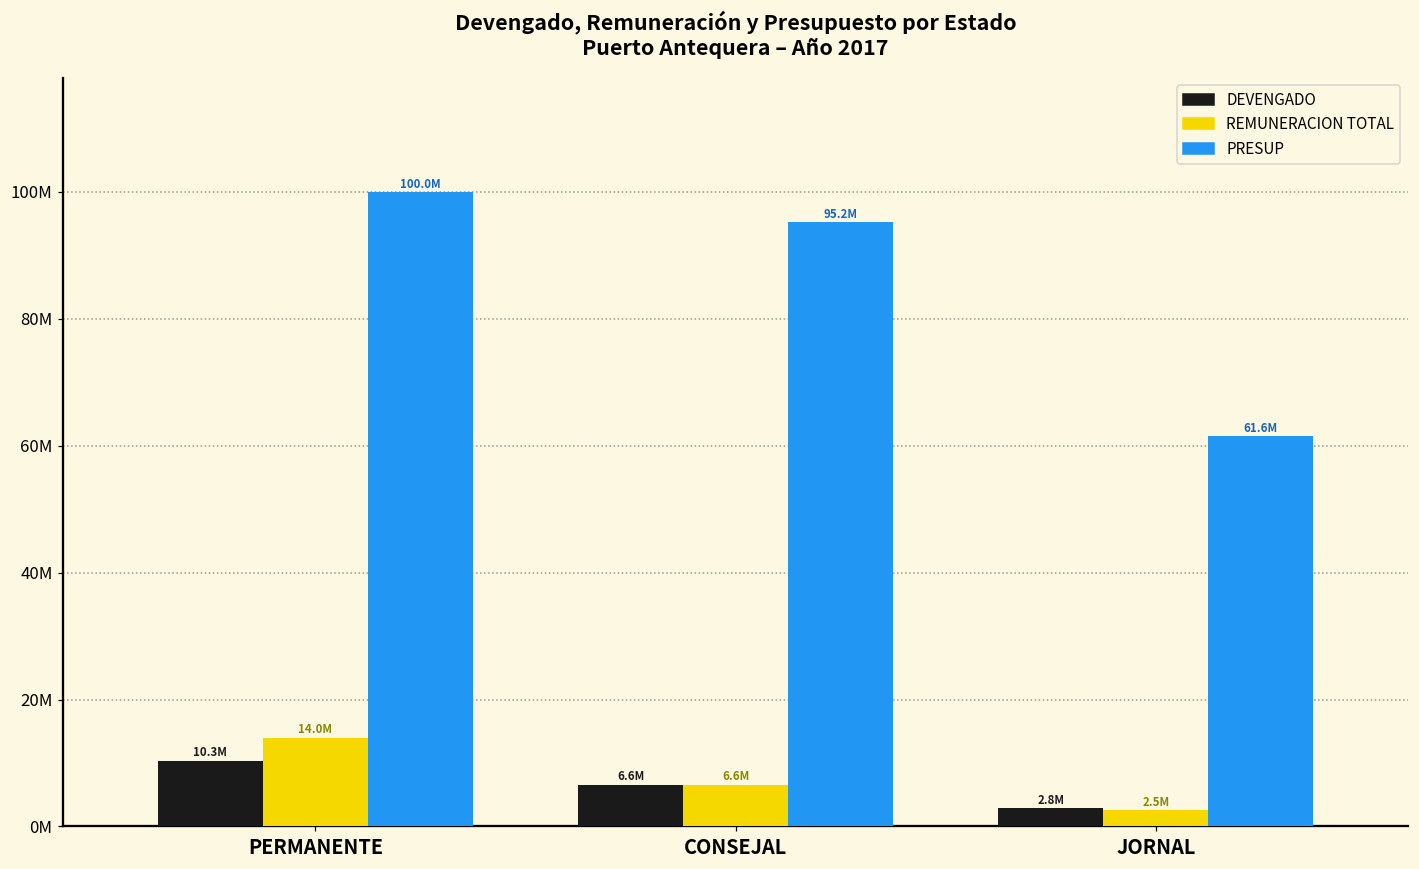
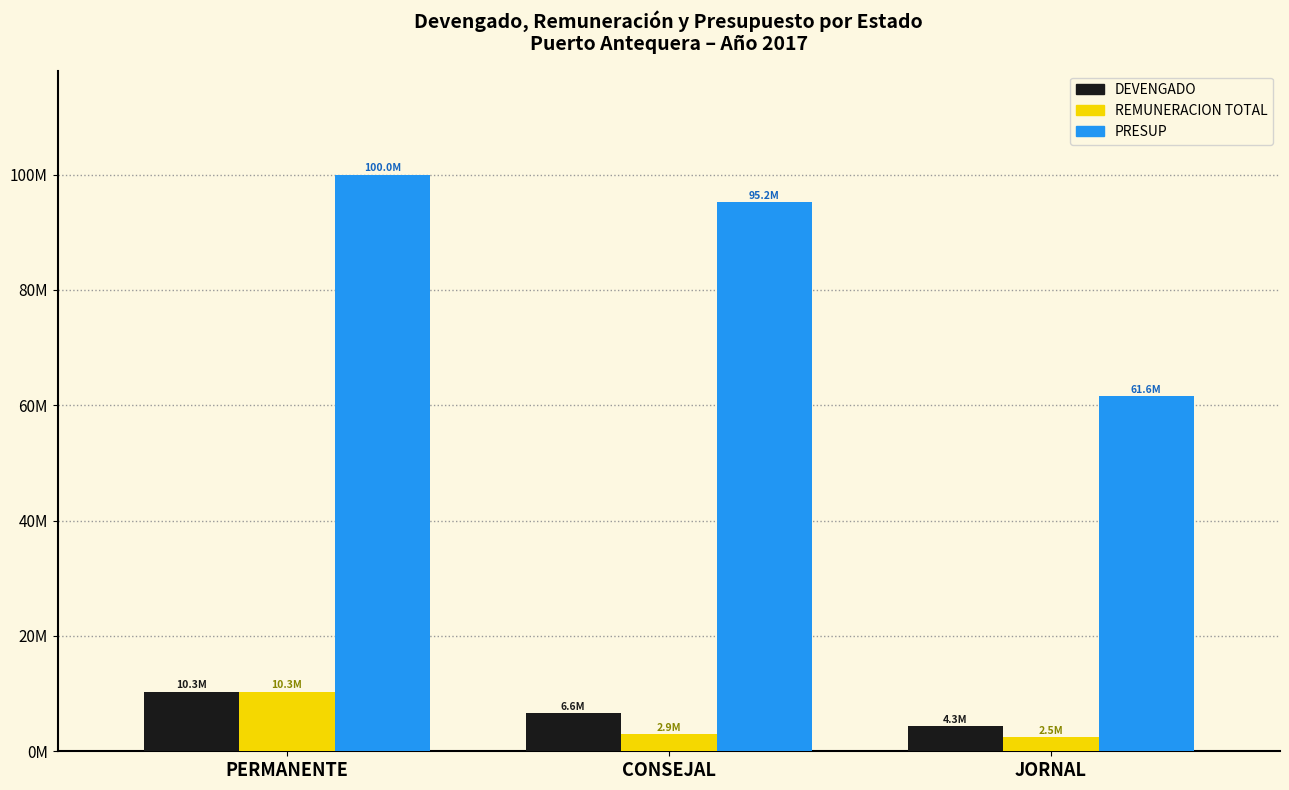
REMUNERACION TOTAL, PERMANENTE: 14.0M -> 10.3M
REMUNERACION TOTAL, CONSEJAL: 6.6M -> 2.9M
DEVENGADO, JORNAL: 2.8M -> 4.3M
